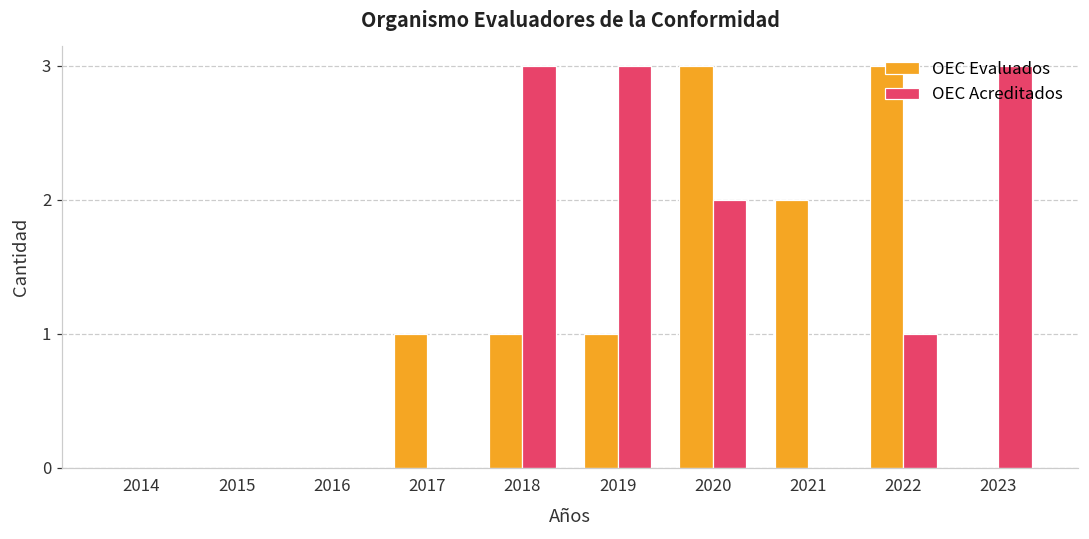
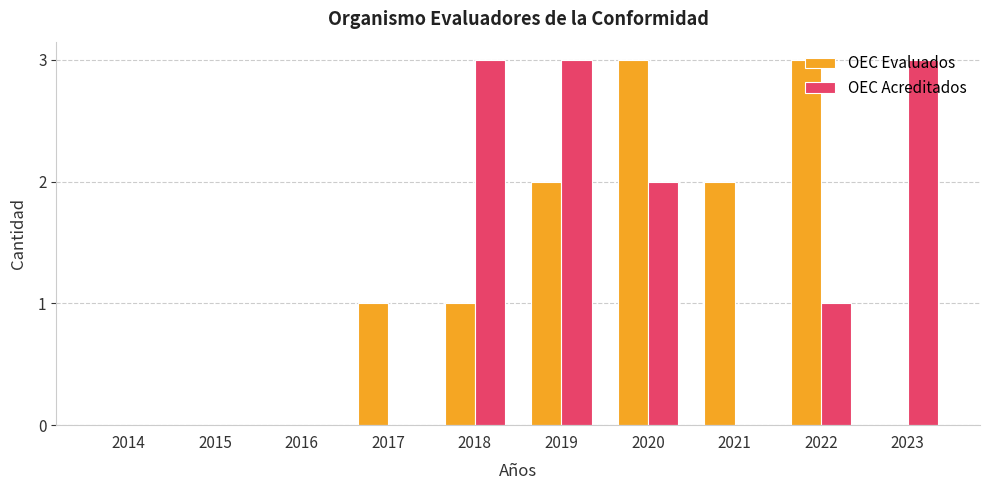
OEC Evaluados, 2019: 1 -> 2
